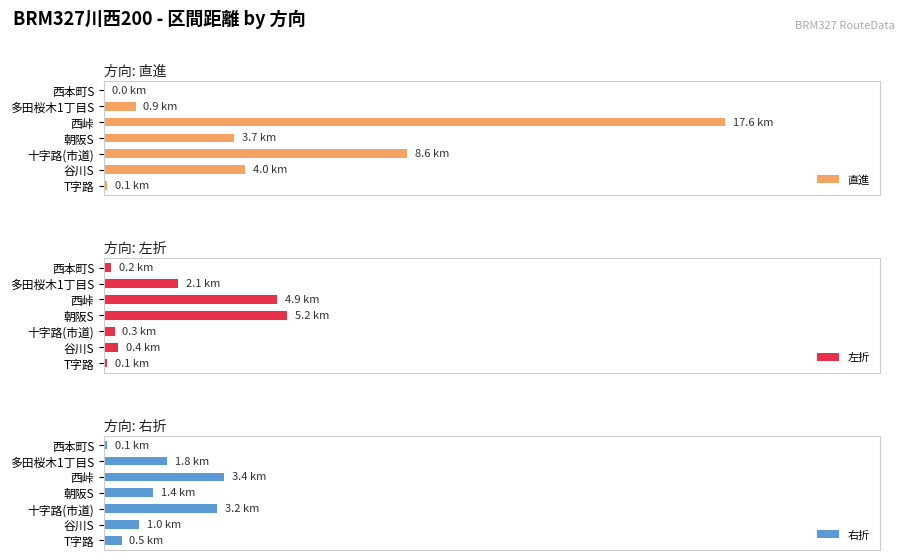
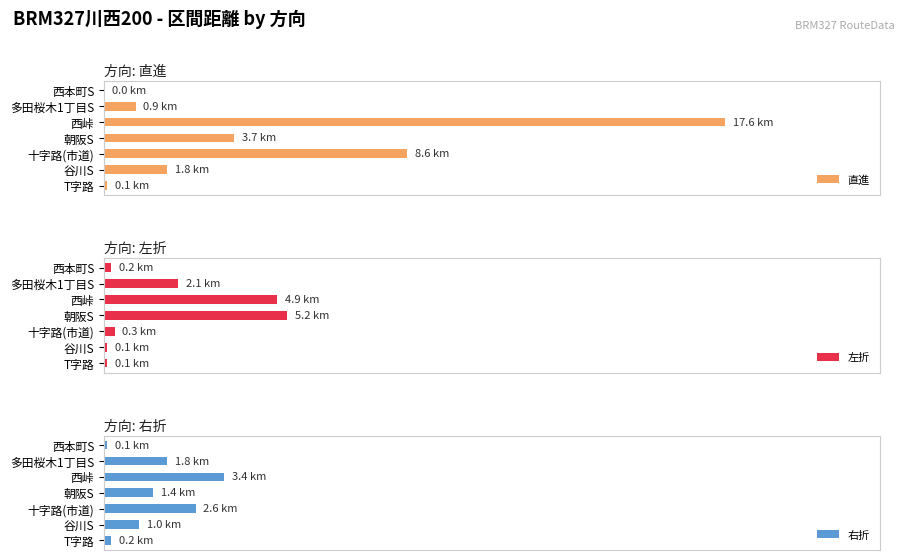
方向: 直進, 谷川S: 4.0 -> 1.8
方向: 左折, 谷川S: 0.4 -> 0.1
方向: 右折, 十字路(市道): 3.2 -> 2.6
方向: 右折, T字路: 0.5 -> 0.2
